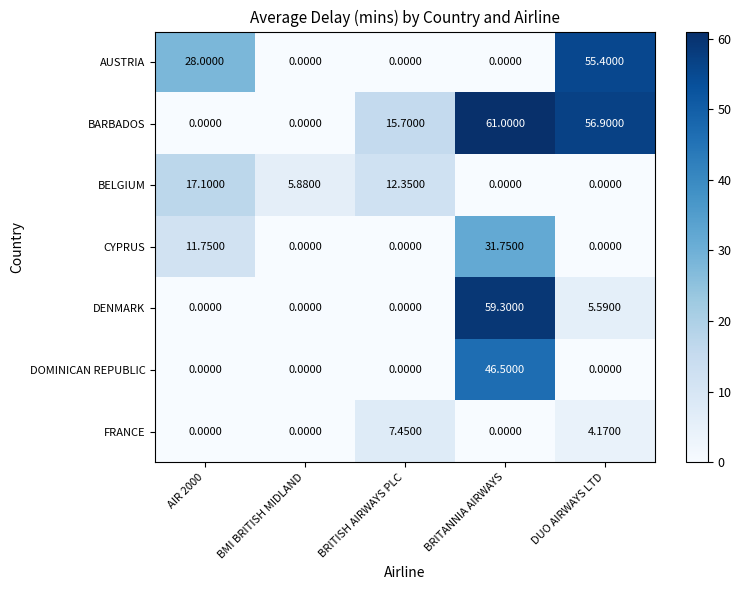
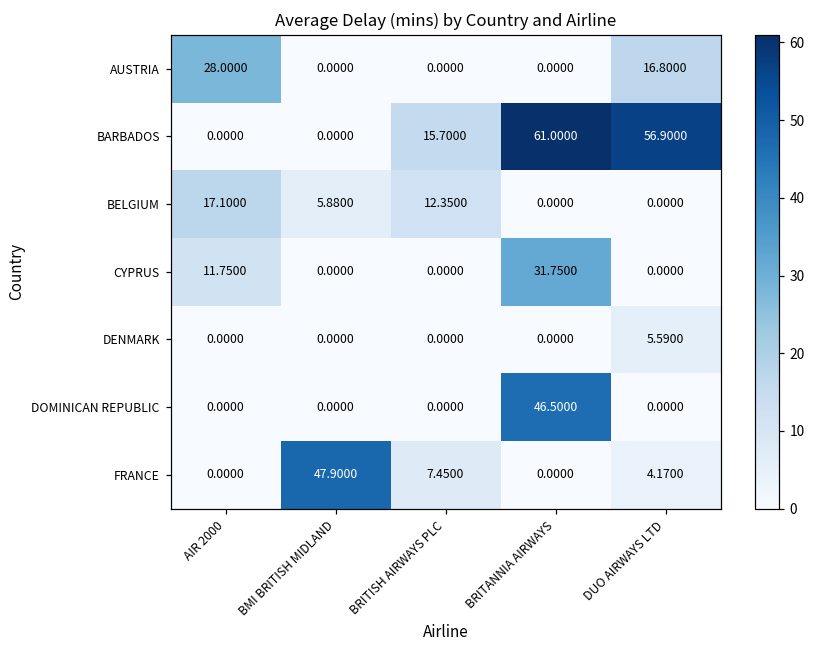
AUSTRIA, DUO AIRWAYS LTD: 55.4000 -> 16.8000
DENMARK, BRITANNIA AIRWAYS: 59.3000 -> 0.0000
FRANCE, BMI BRITISH MIDLAND: 0.0000 -> 47.9000
